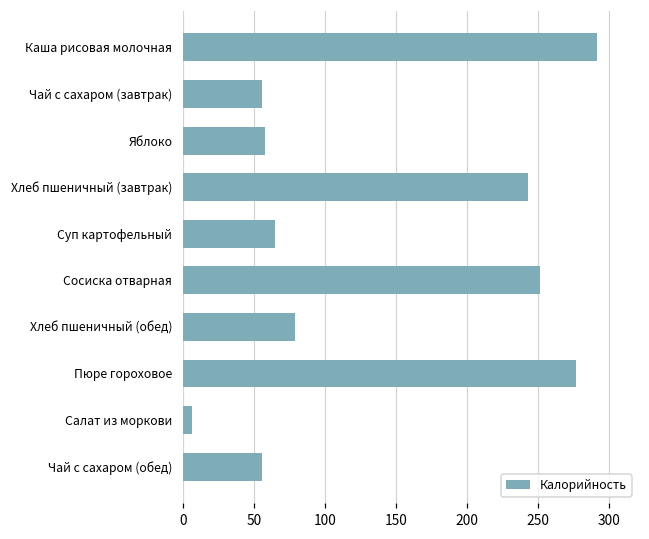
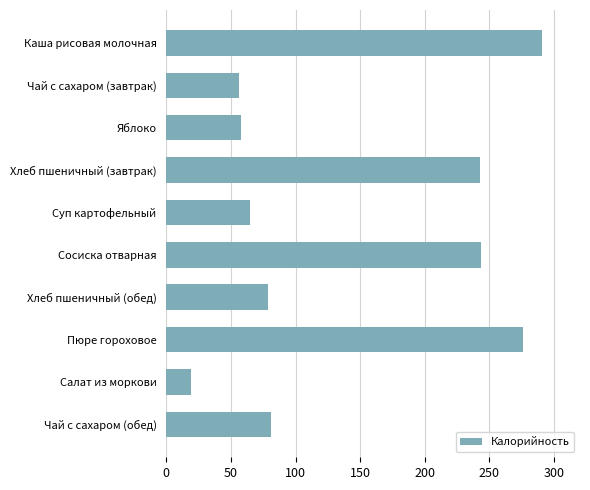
Сосиска отварная: 251 -> 244
Салат из моркови: 6 -> 19
Чай с сахаром (обед): 56 -> 81
